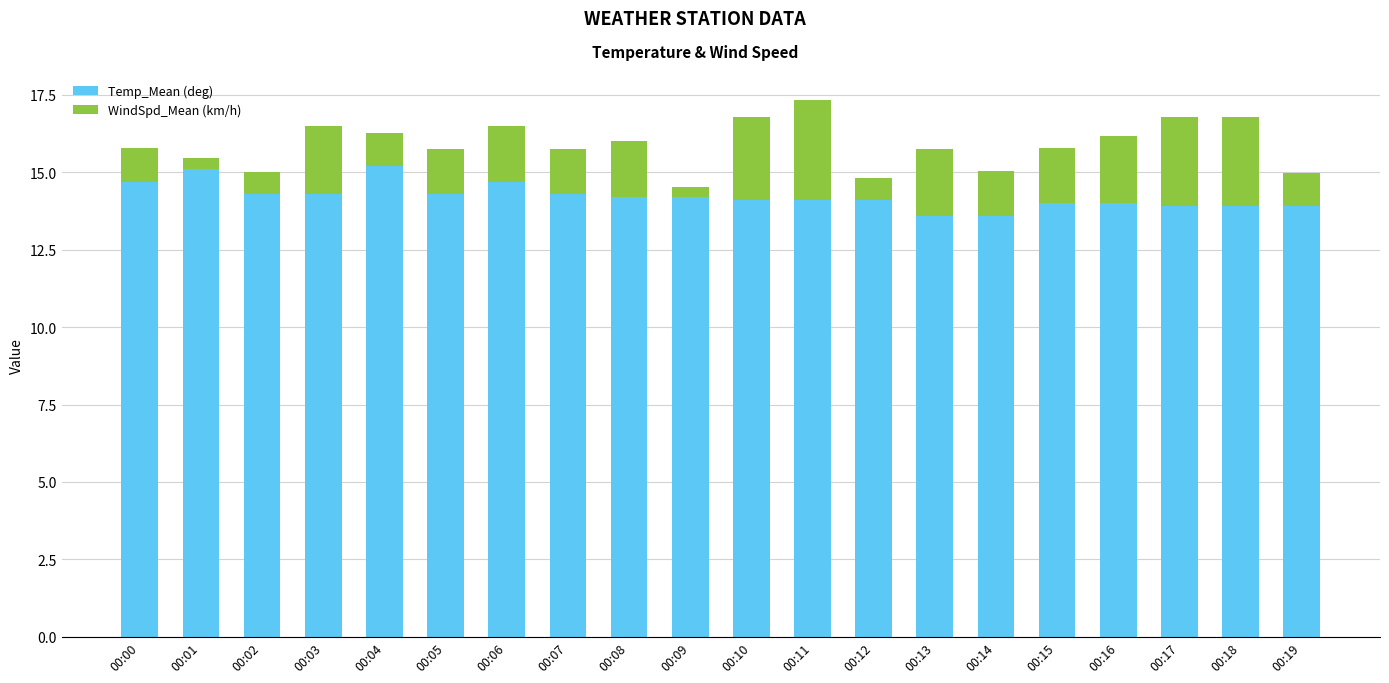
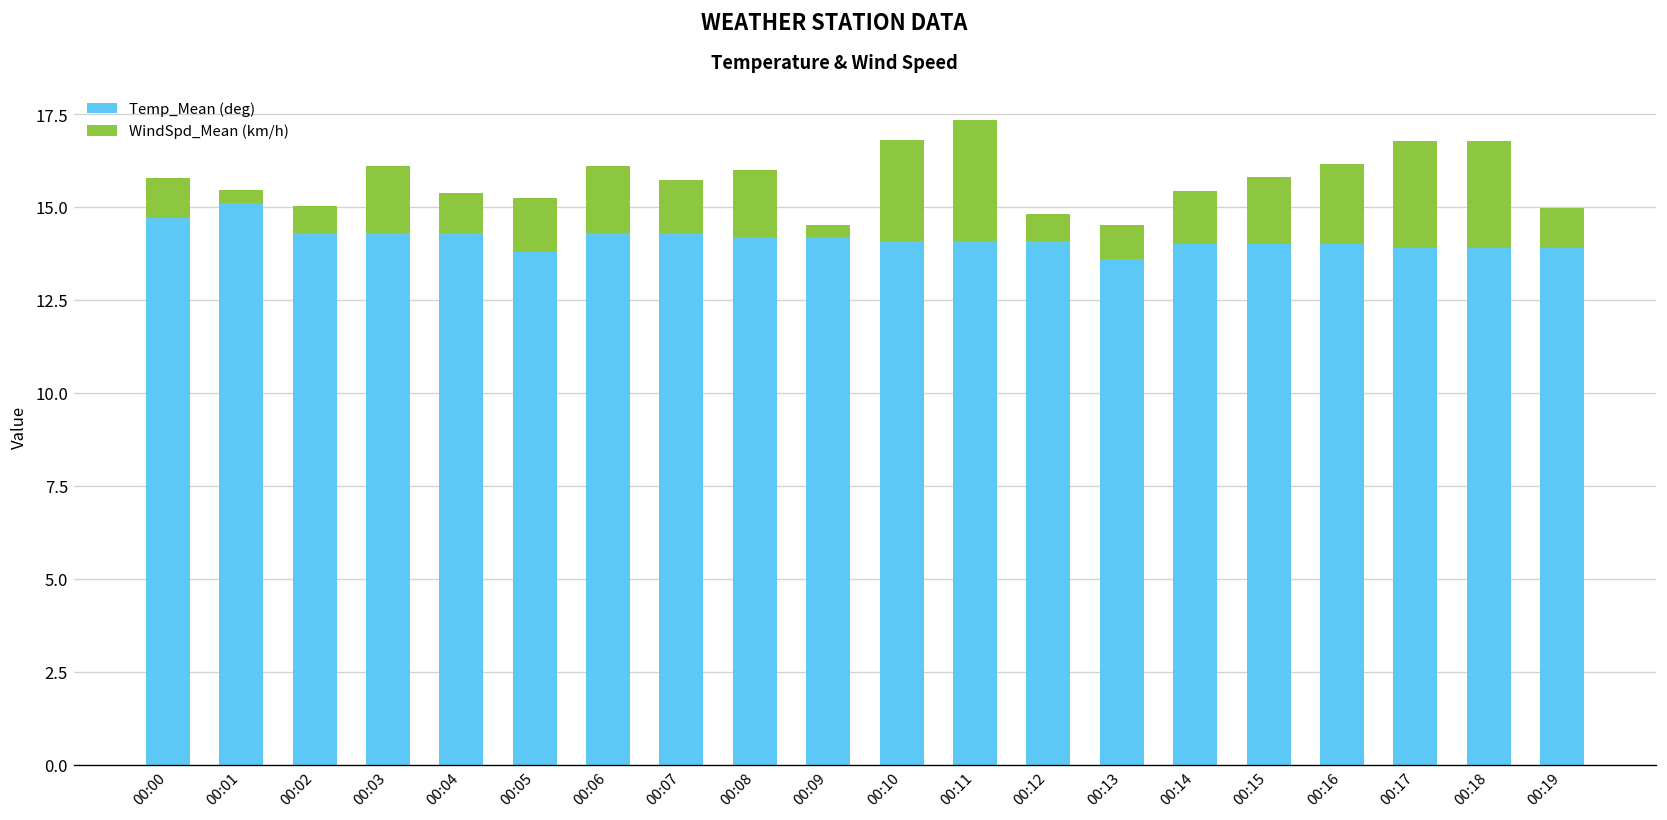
WindSpd_Mean (km/h), 00:03: 2.2 -> 1.8
Temp_Mean (deg), 00:04: 15.2 -> 14.3
Temp_Mean (deg), 00:05: 14.3 -> 13.8
Temp_Mean (deg), 00:06: 14.7 -> 14.3
WindSpd_Mean (km/h), 00:13: 2.2 -> 0.9
Temp_Mean (deg), 00:14: 13.6 -> 14.0
